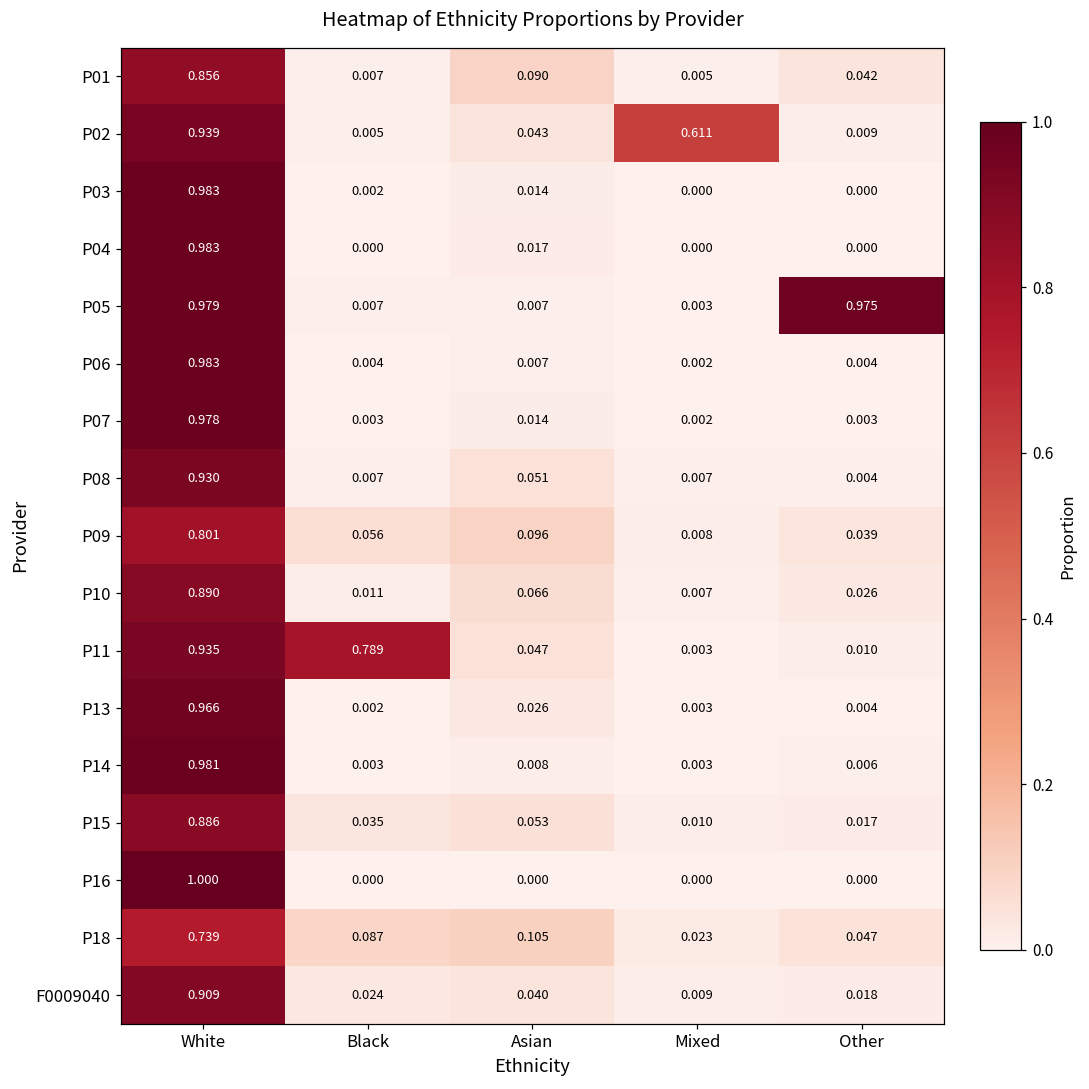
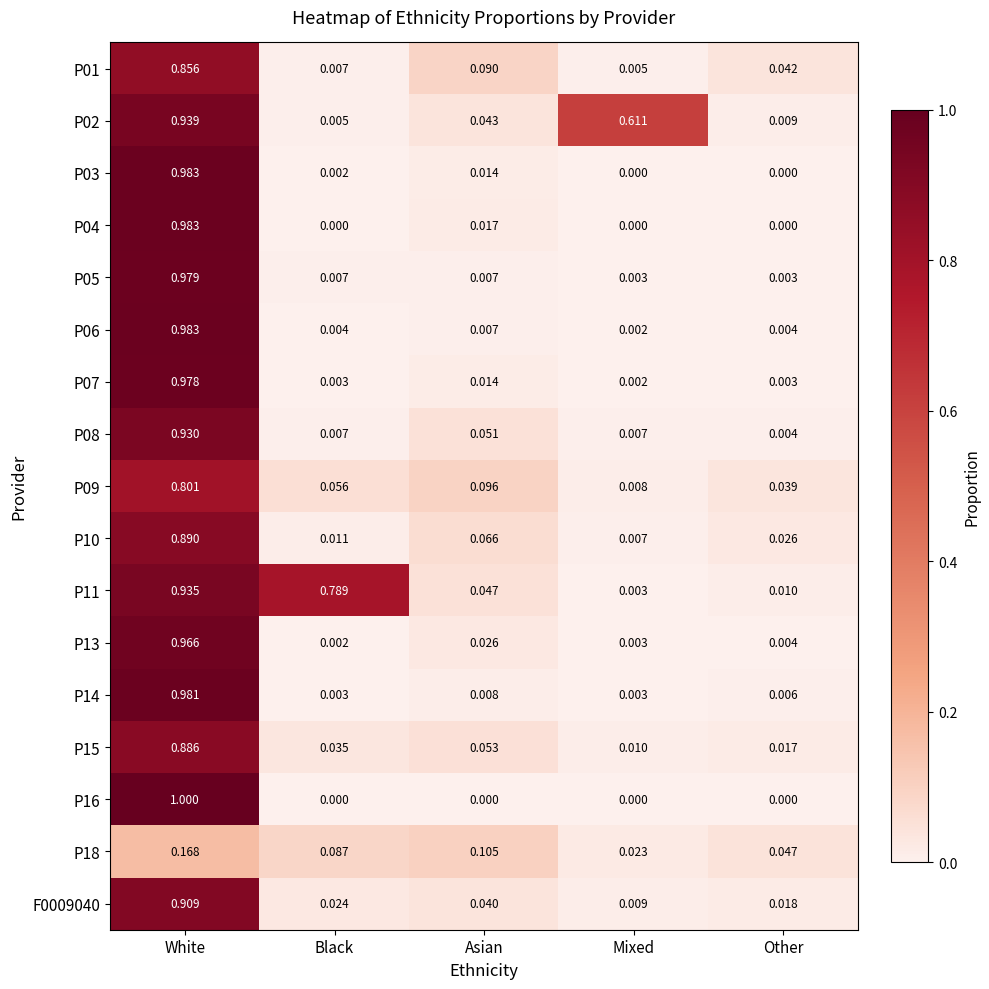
P05, Other: 0.975 -> 0.003
P18, White: 0.739 -> 0.168
